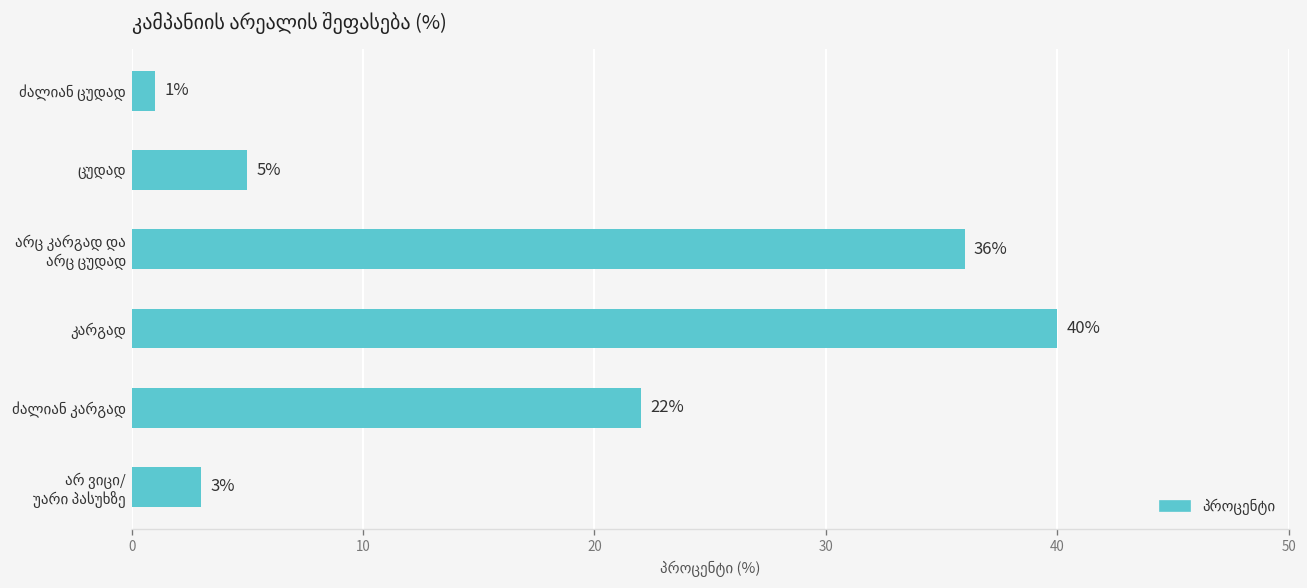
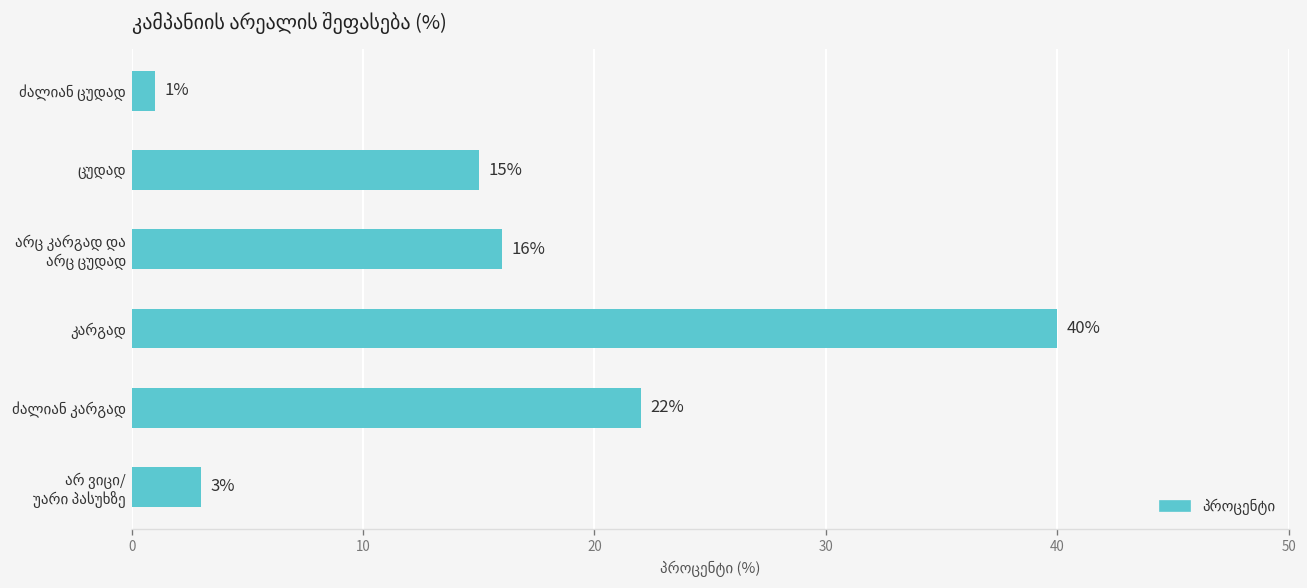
ცუდად: 5% -> 15%
არც კარგად და არც ცუდად: 36% -> 16%
